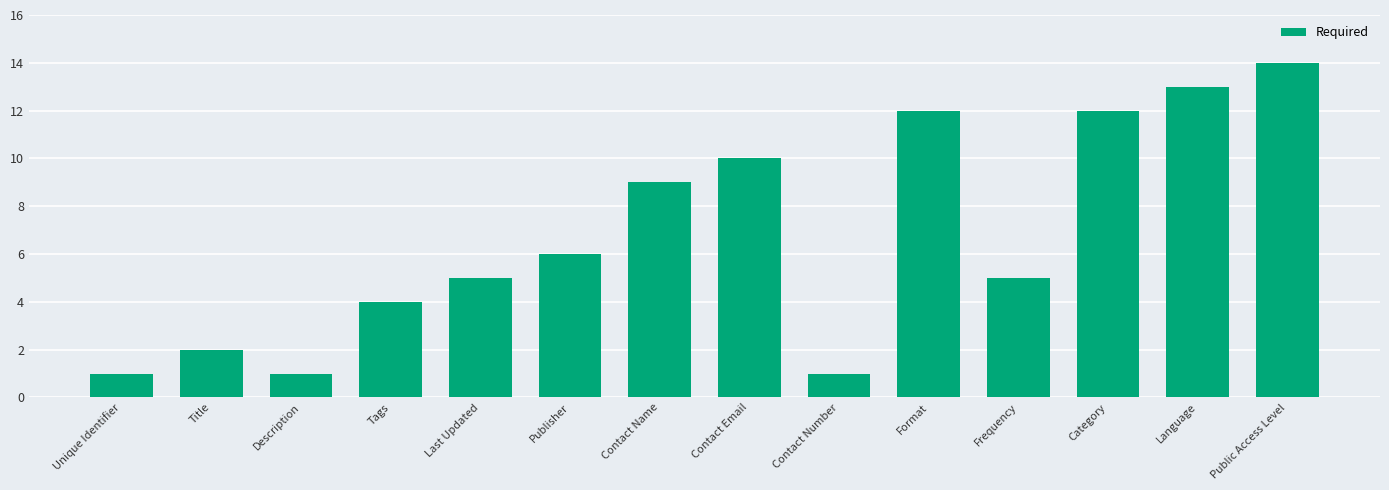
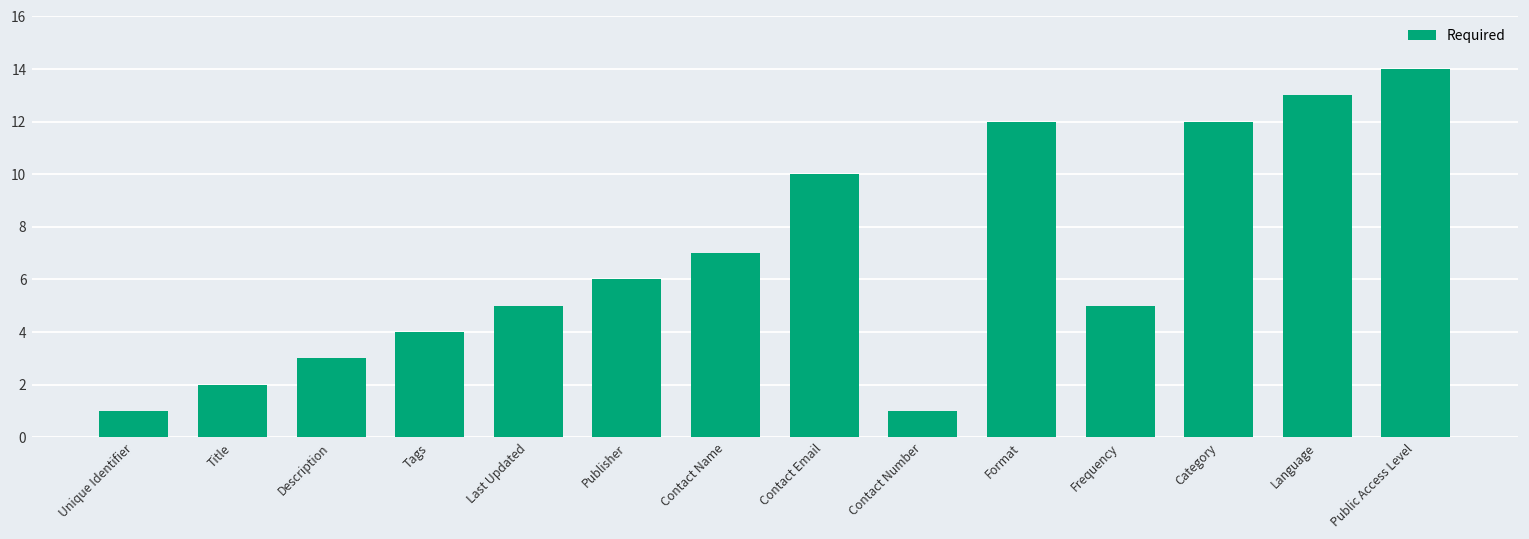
Description: 1 -> 3
Contact Name: 9 -> 7
